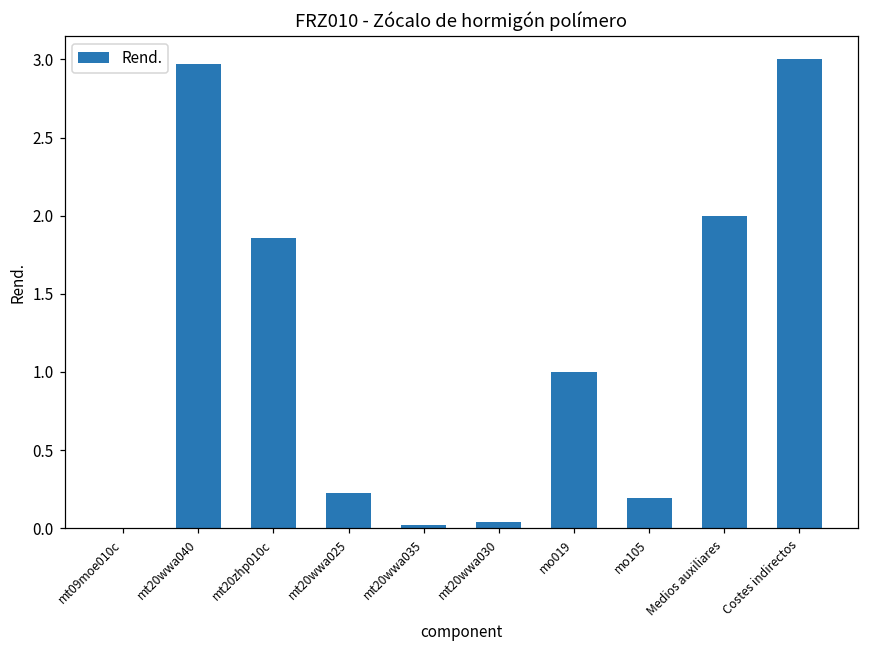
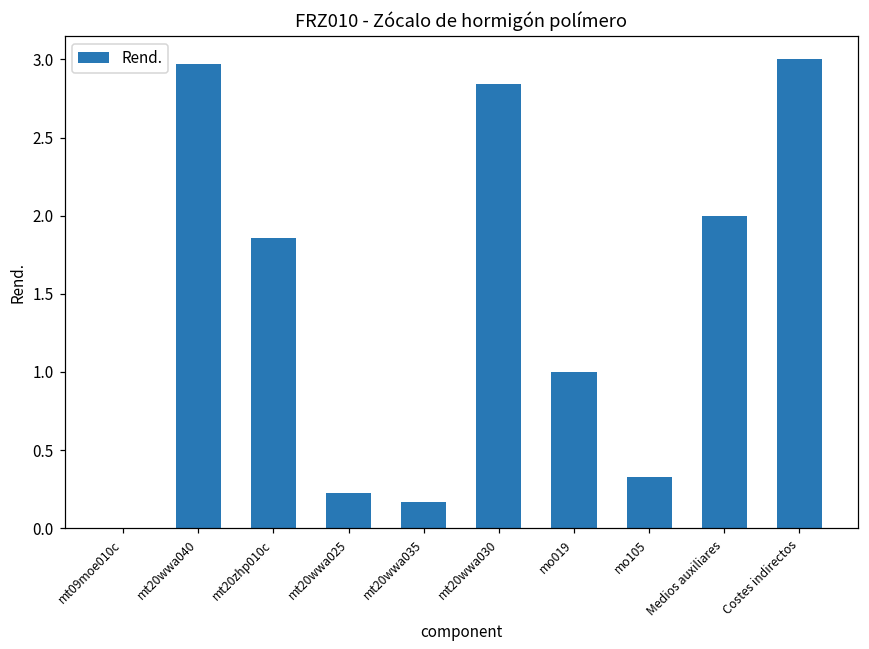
mt20wwa035: 0.02 -> 0.17
mt20wwa030: 0.04 -> 2.84
mo105: 0.20 -> 0.33
